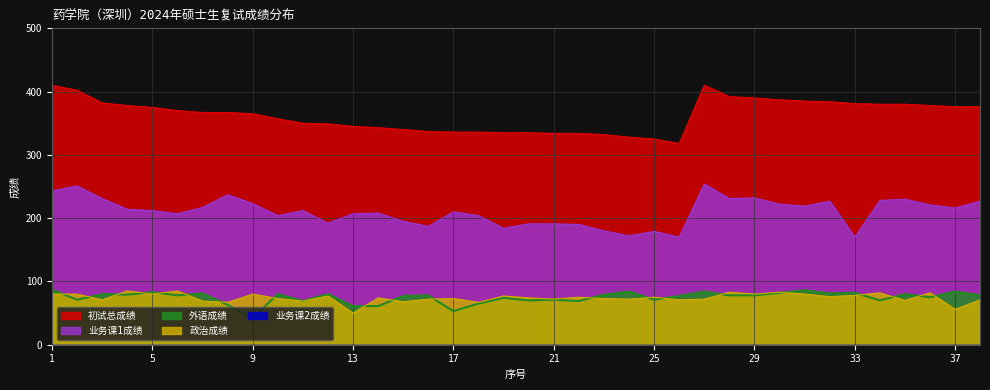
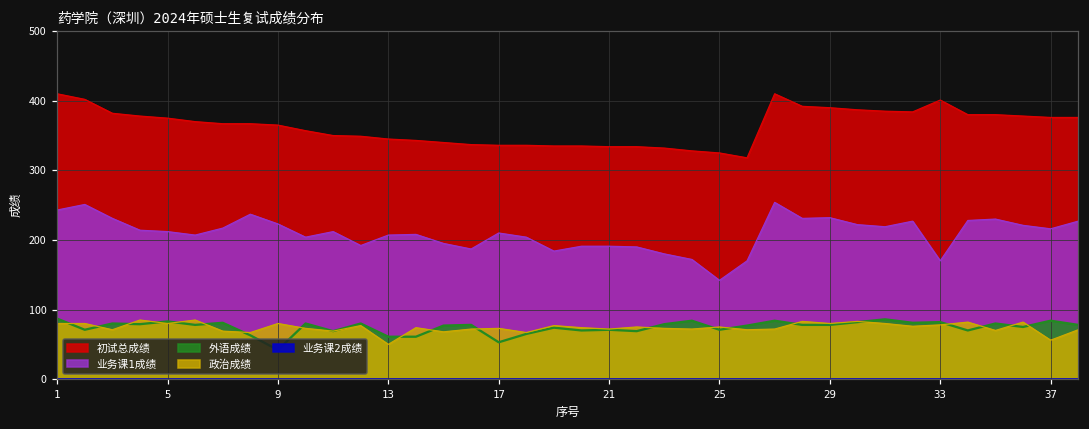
业务课1成绩, 25: 180 -> 140
初试总成绩, 33: 380 -> 400
